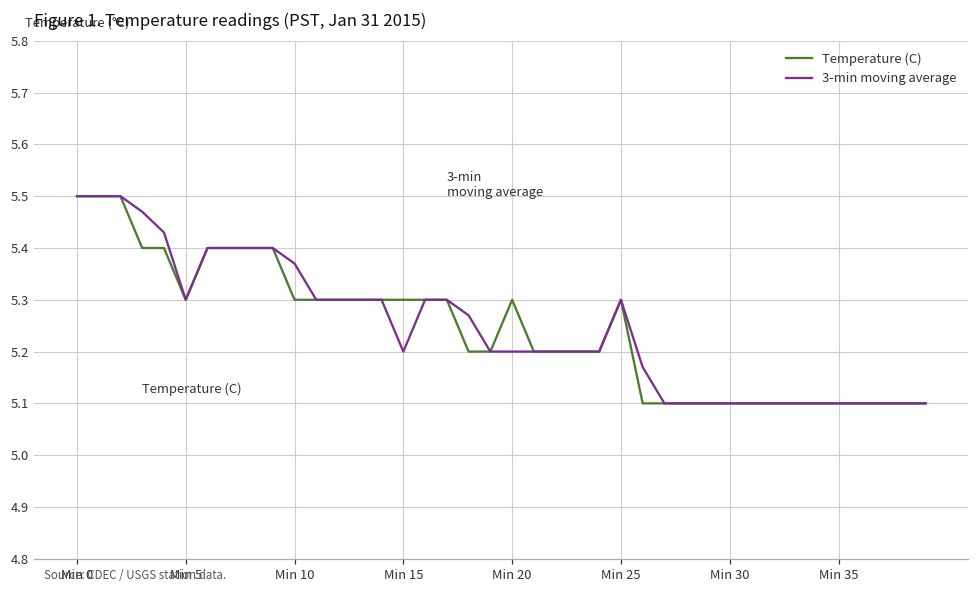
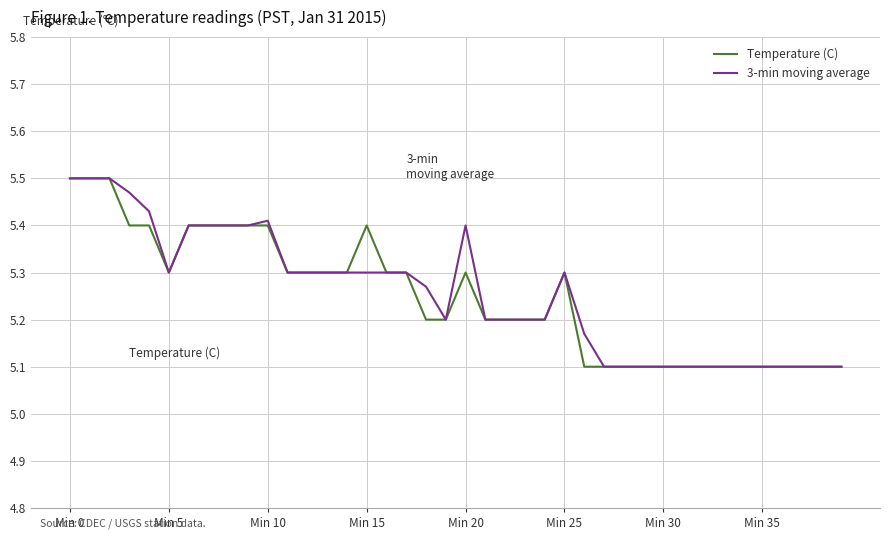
Temperature (C), Min 10: 5.3 -> 5.4
3-min moving average, Min 10: 5.37 -> 5.41
Temperature (C), Min 15: 5.3 -> 5.4
3-min moving average, Min 15: 5.2 -> 5.3
3-min moving average, Min 20: 5.2 -> 5.4
